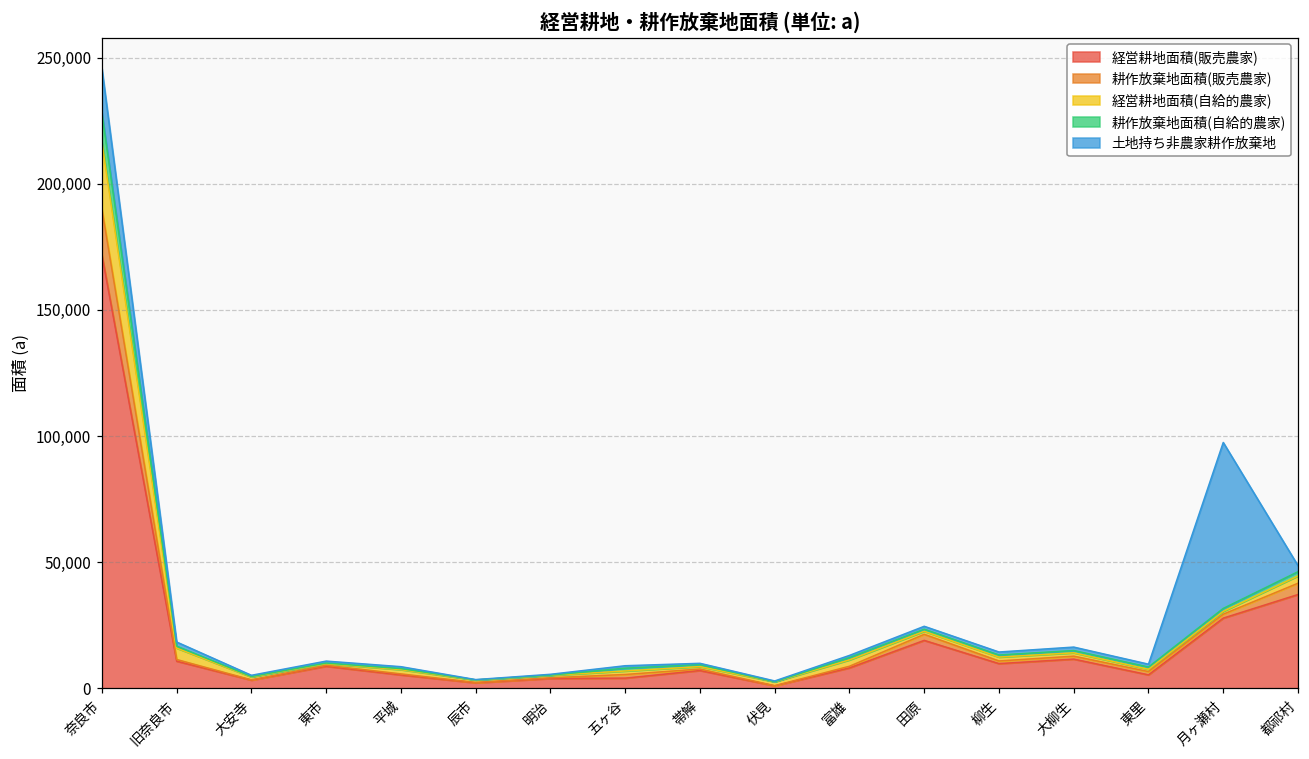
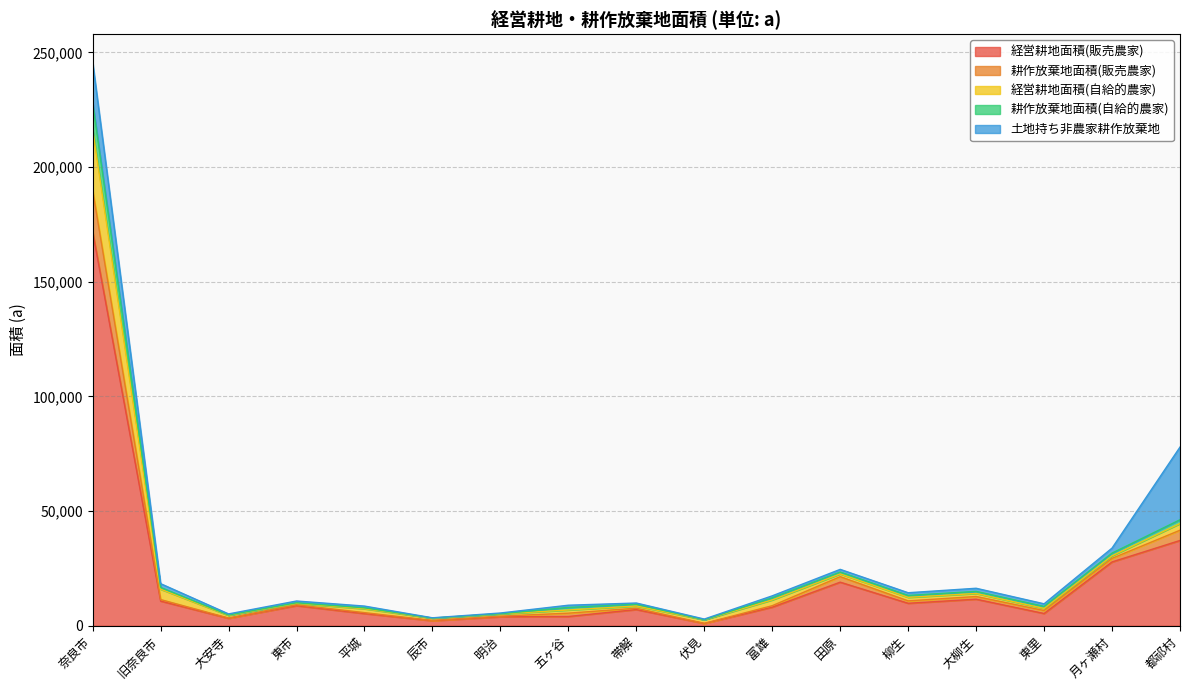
土地持ち非農家耕作放棄地, 月ヶ瀬村: 66,000 -> 2,000
土地持ち非農家耕作放棄地, 都祁村: 2,000 -> 32,000
